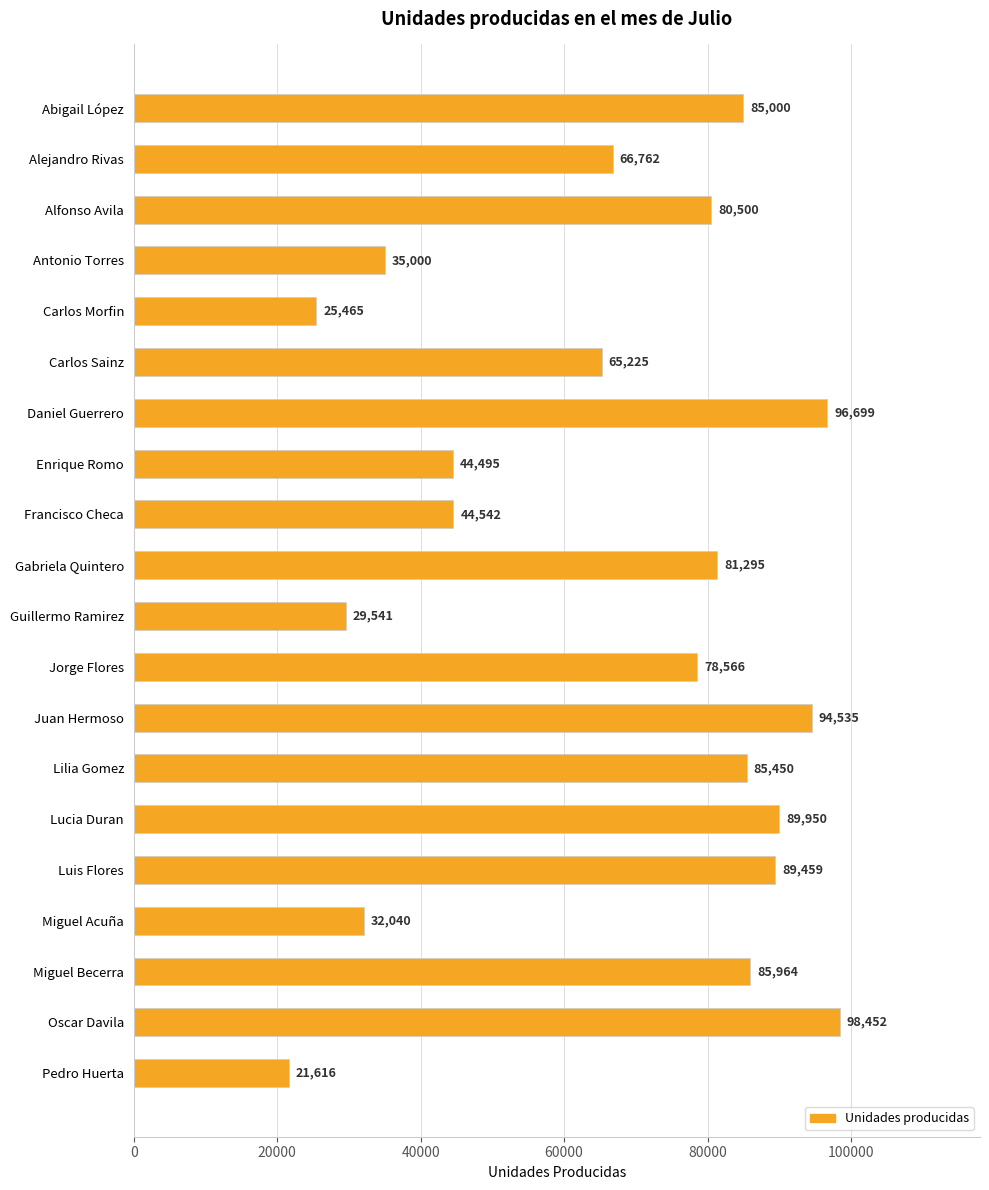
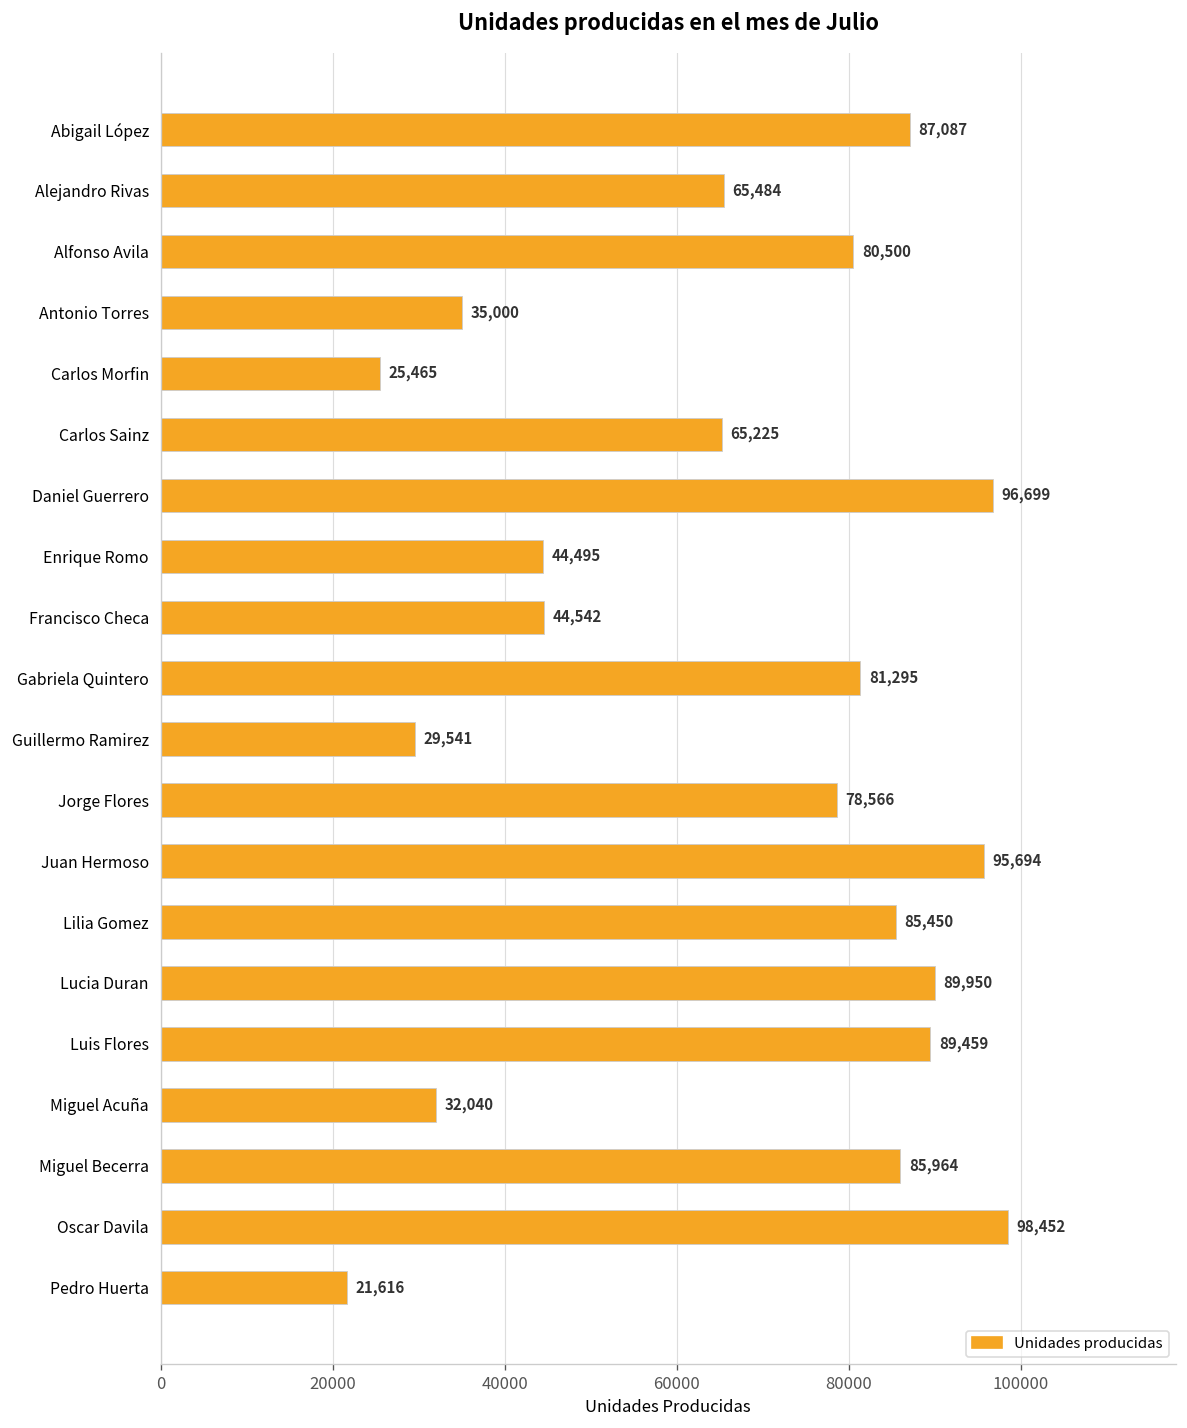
Abigail López: 85,000 -> 87,087
Alejandro Rivas: 66,762 -> 65,484
Juan Hermoso: 94,535 -> 95,694
